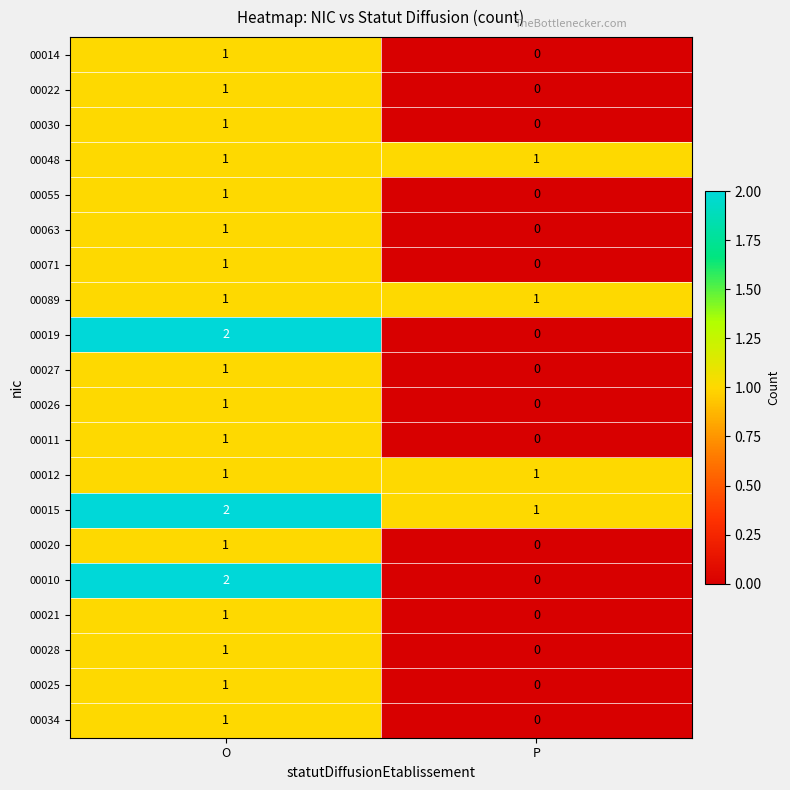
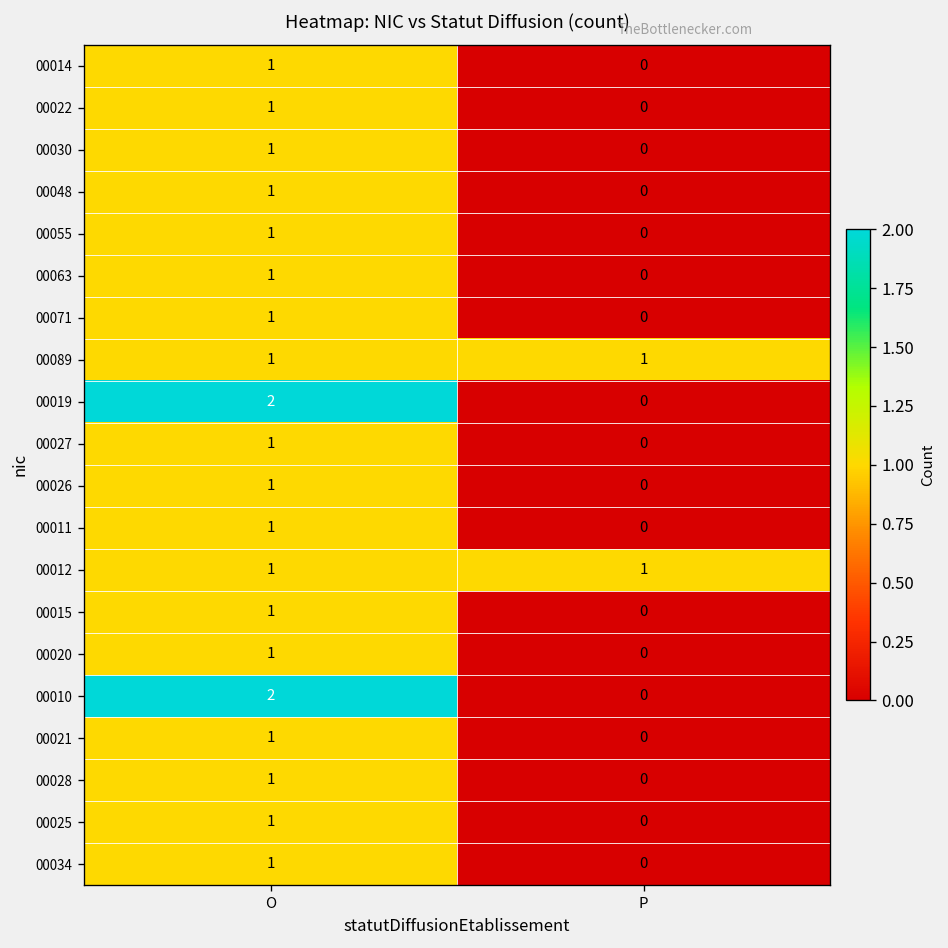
00048, P: 1 -> 0
00015, O: 2 -> 1
00015, P: 1 -> 0
